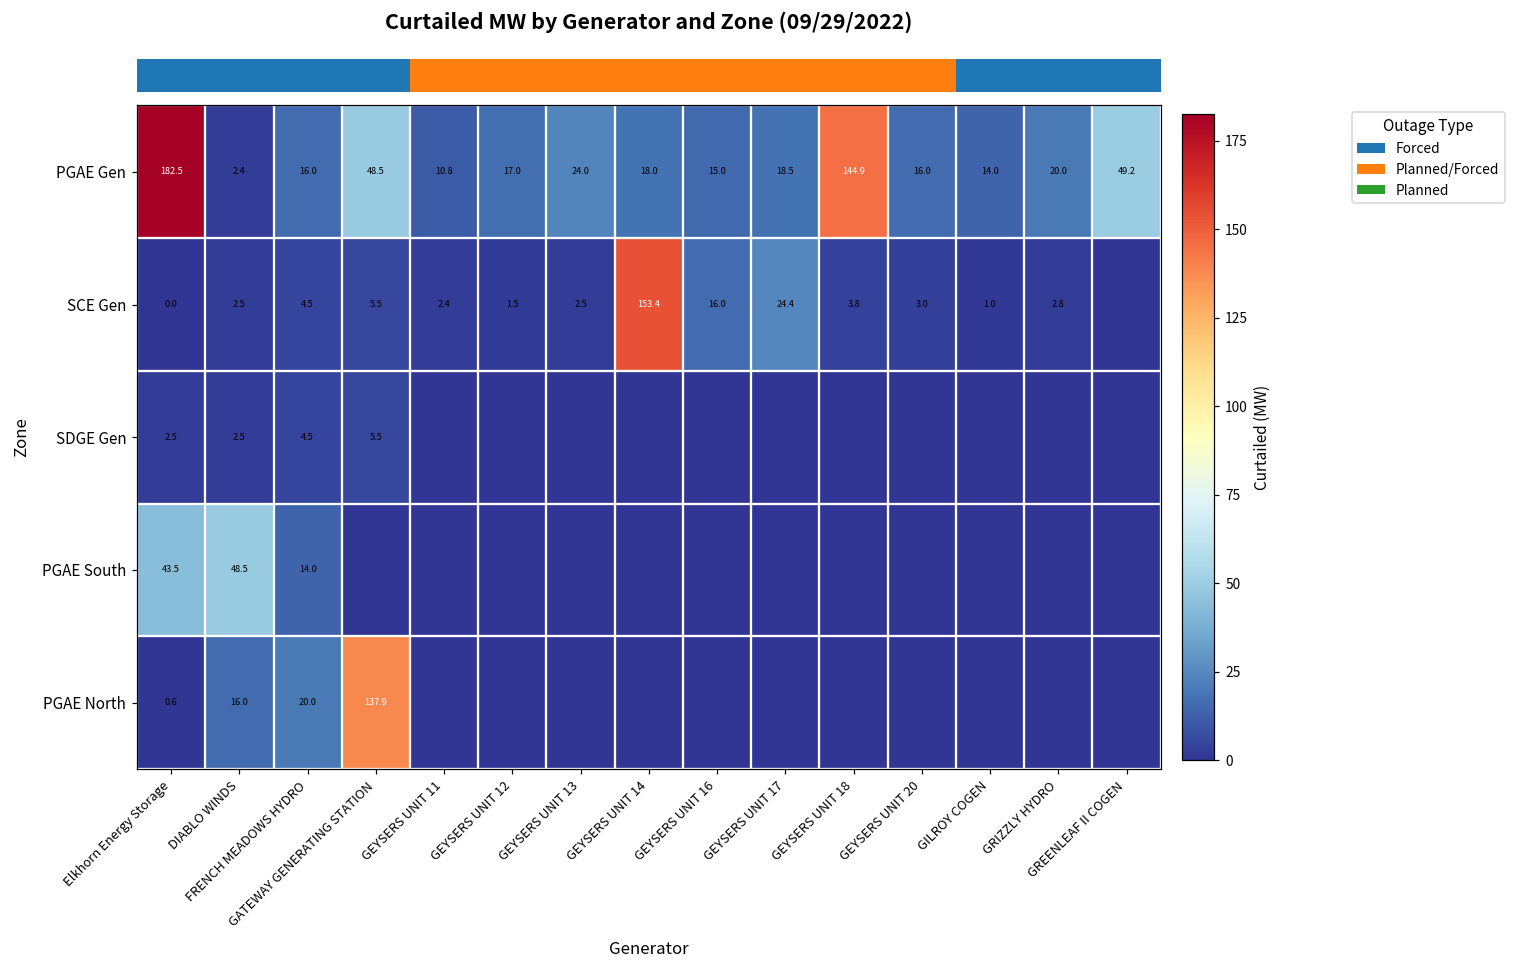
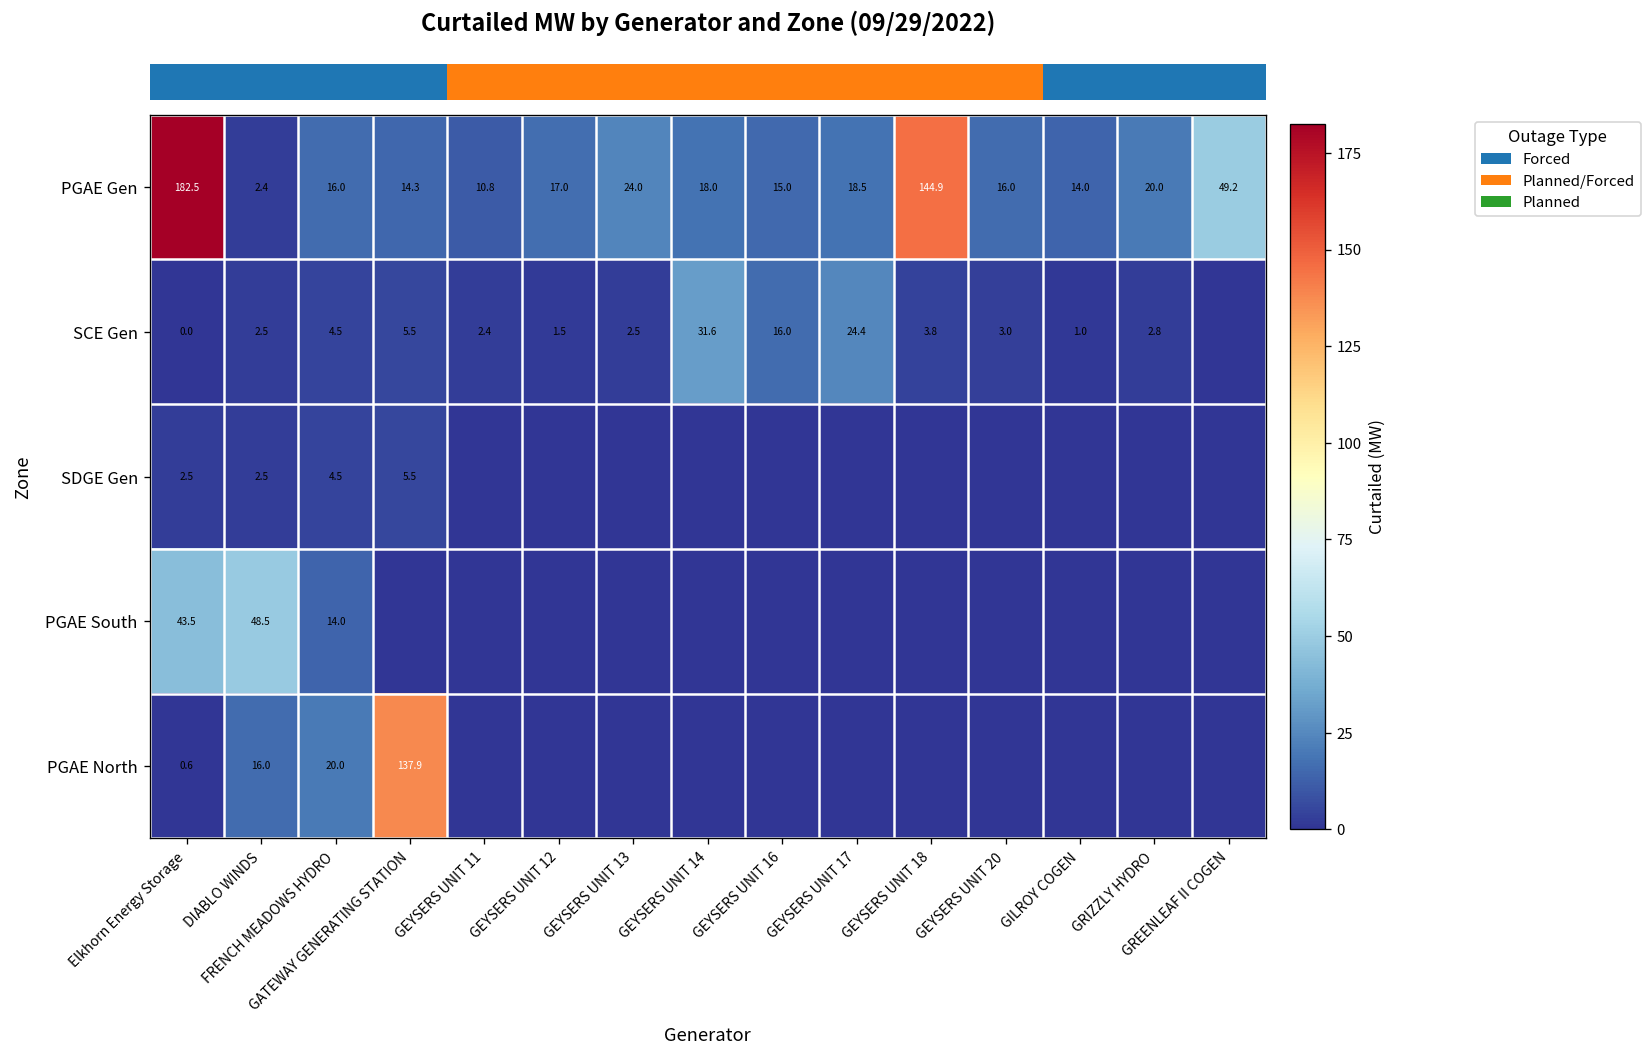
PGAE Gen, GATEWAY GENERATING STATION: 48.5 -> 14.3
SCE Gen, GEYSERS UNIT 14: 153.4 -> 31.6
